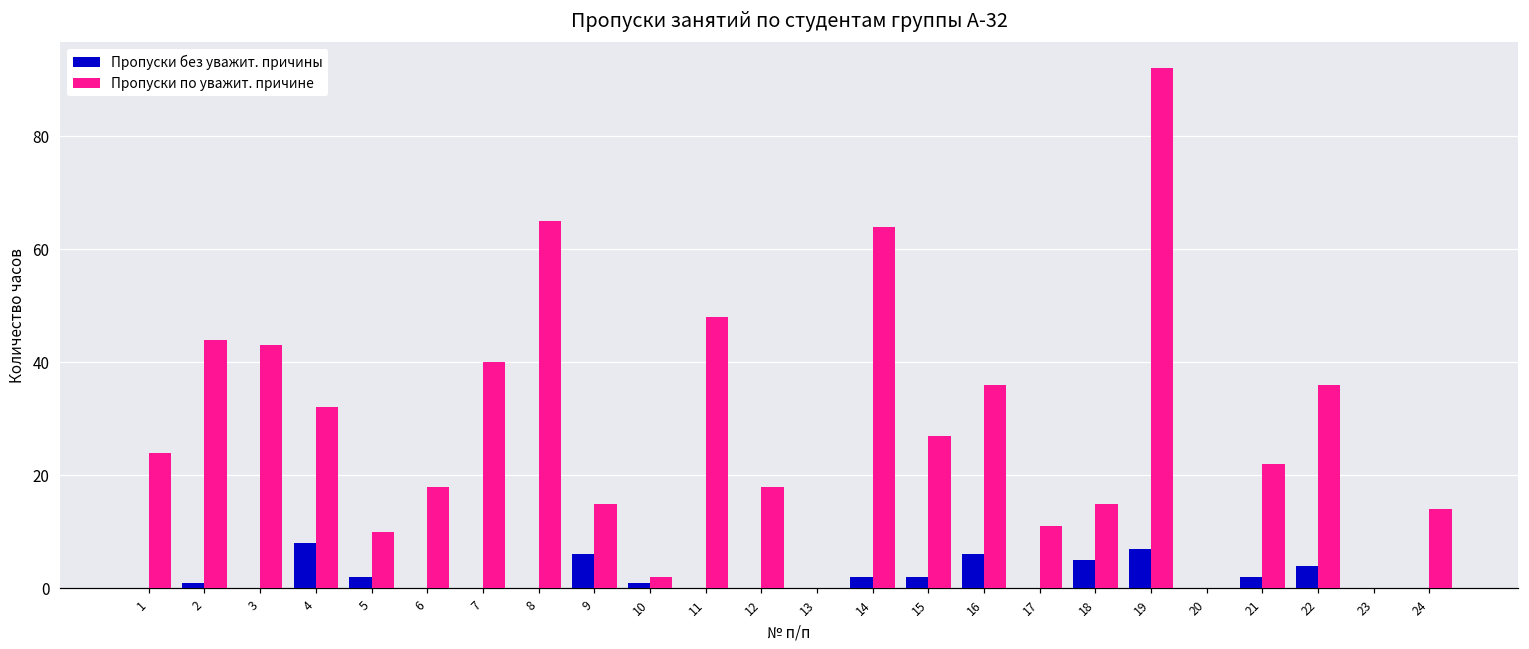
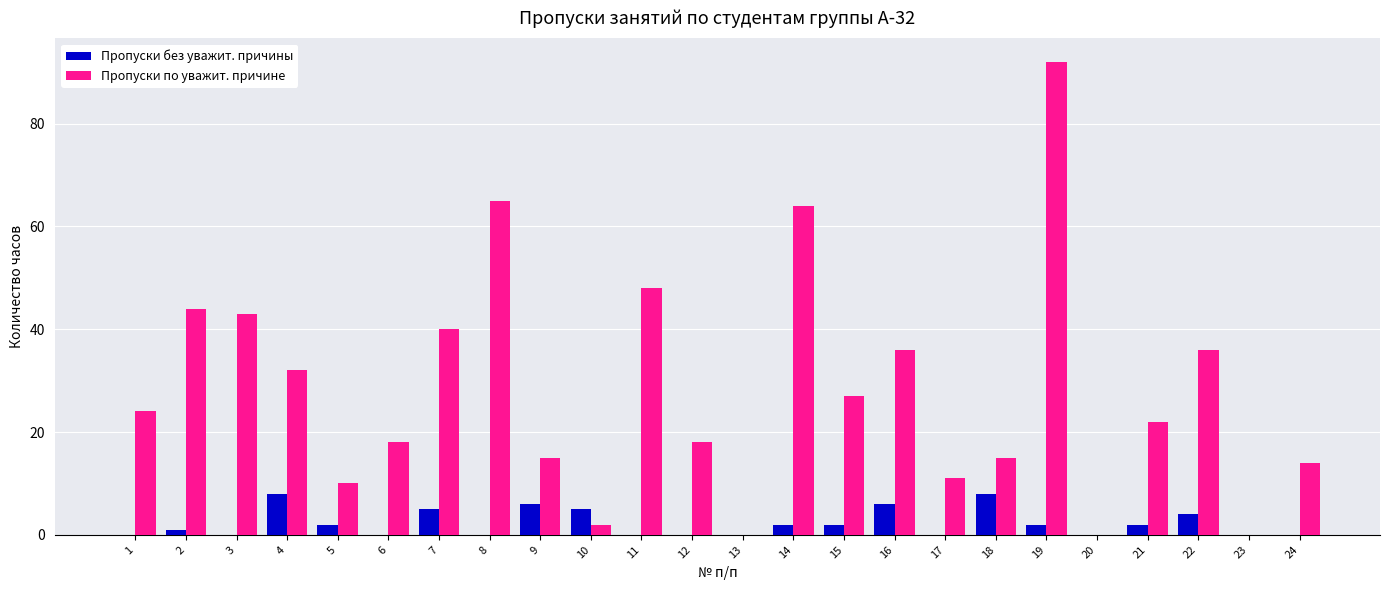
Пропуски без уважит. причины, 7: 0 -> 5
Пропуски без уважит. причины, 10: 1 -> 5
Пропуски без уважит. причины, 18: 5 -> 8
Пропуски без уважит. причины, 19: 7 -> 2
